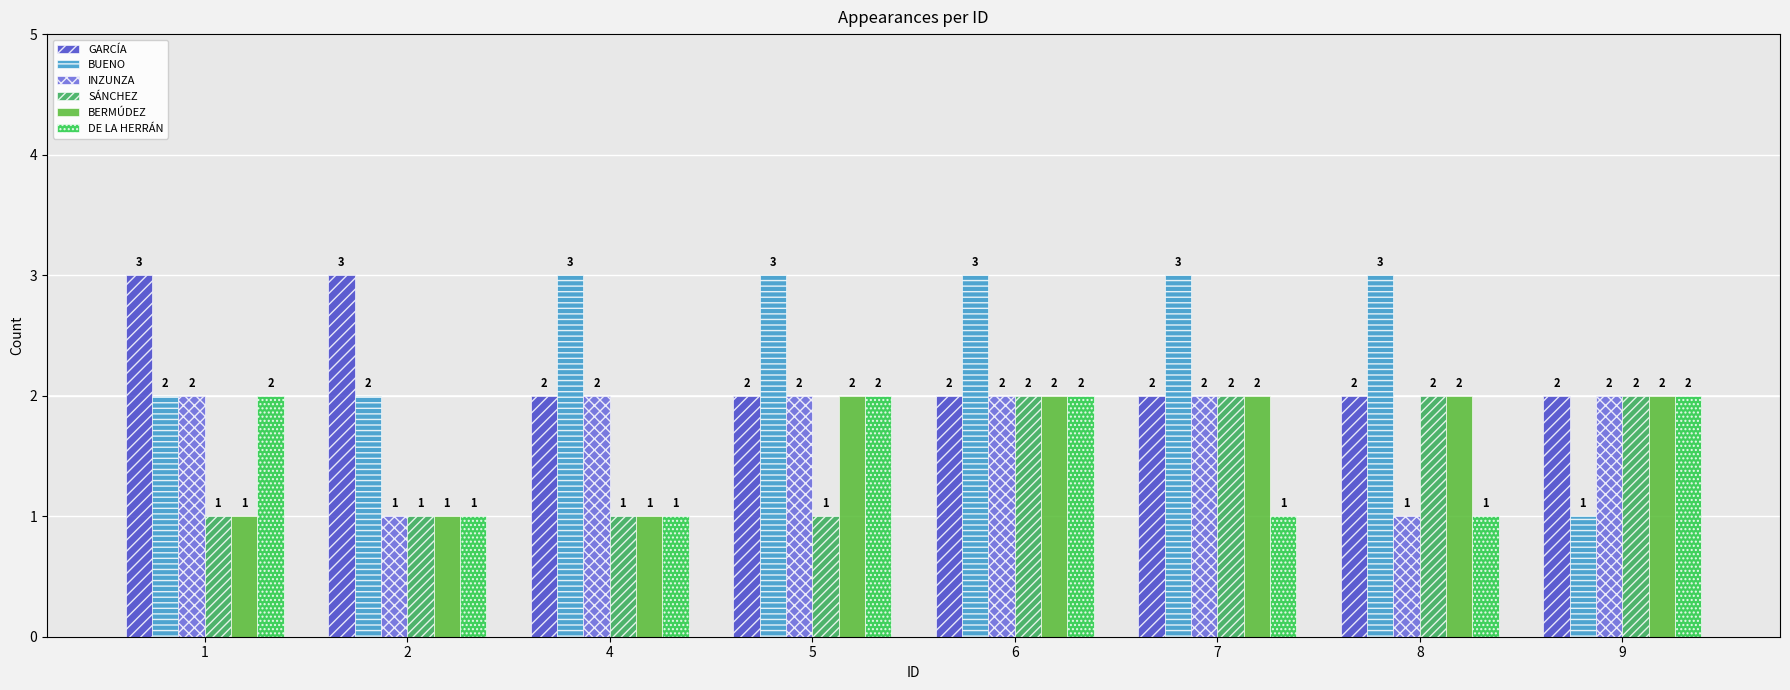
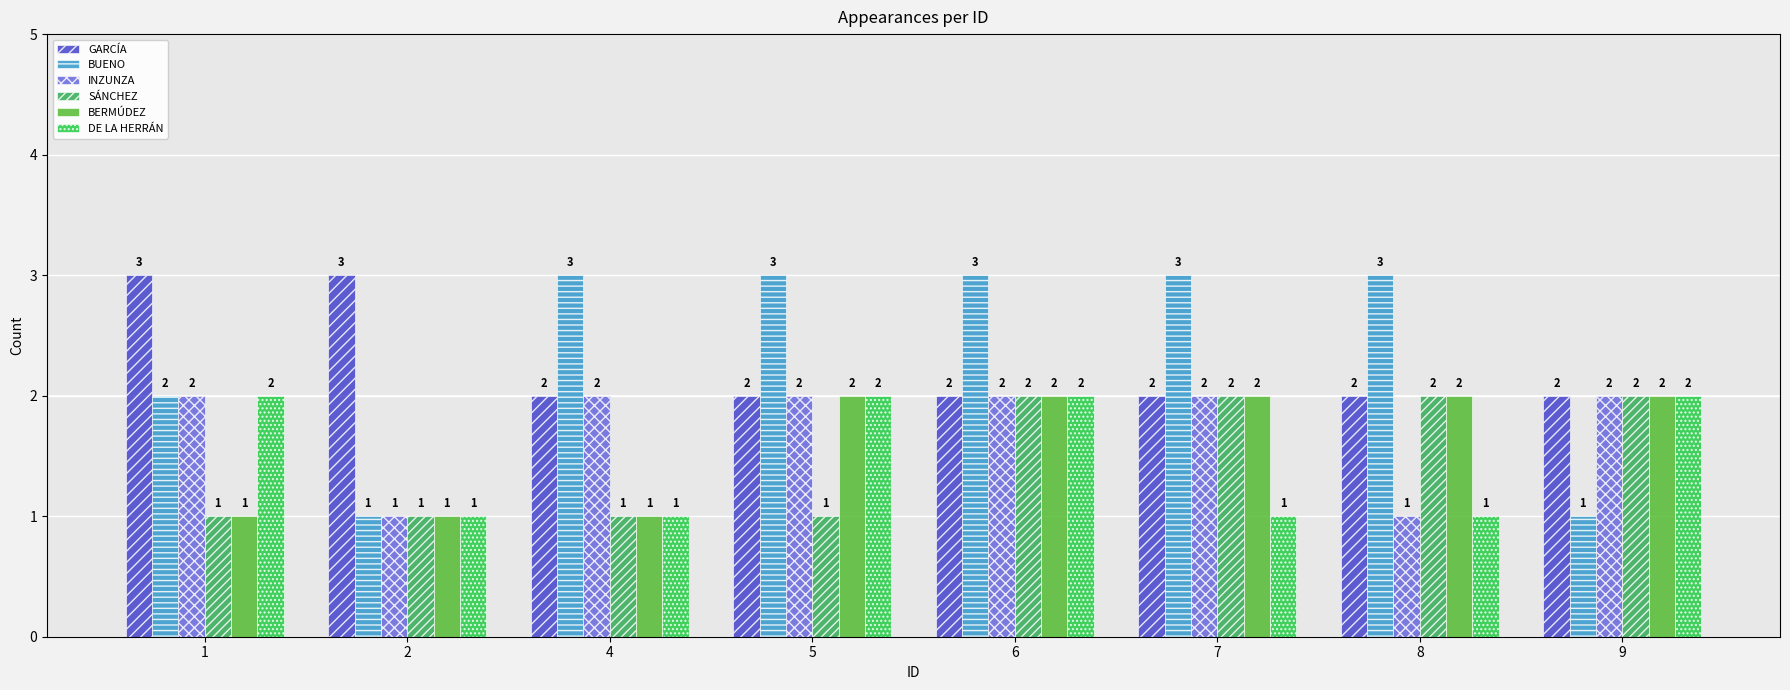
BUENO, 2: 2 -> 1
